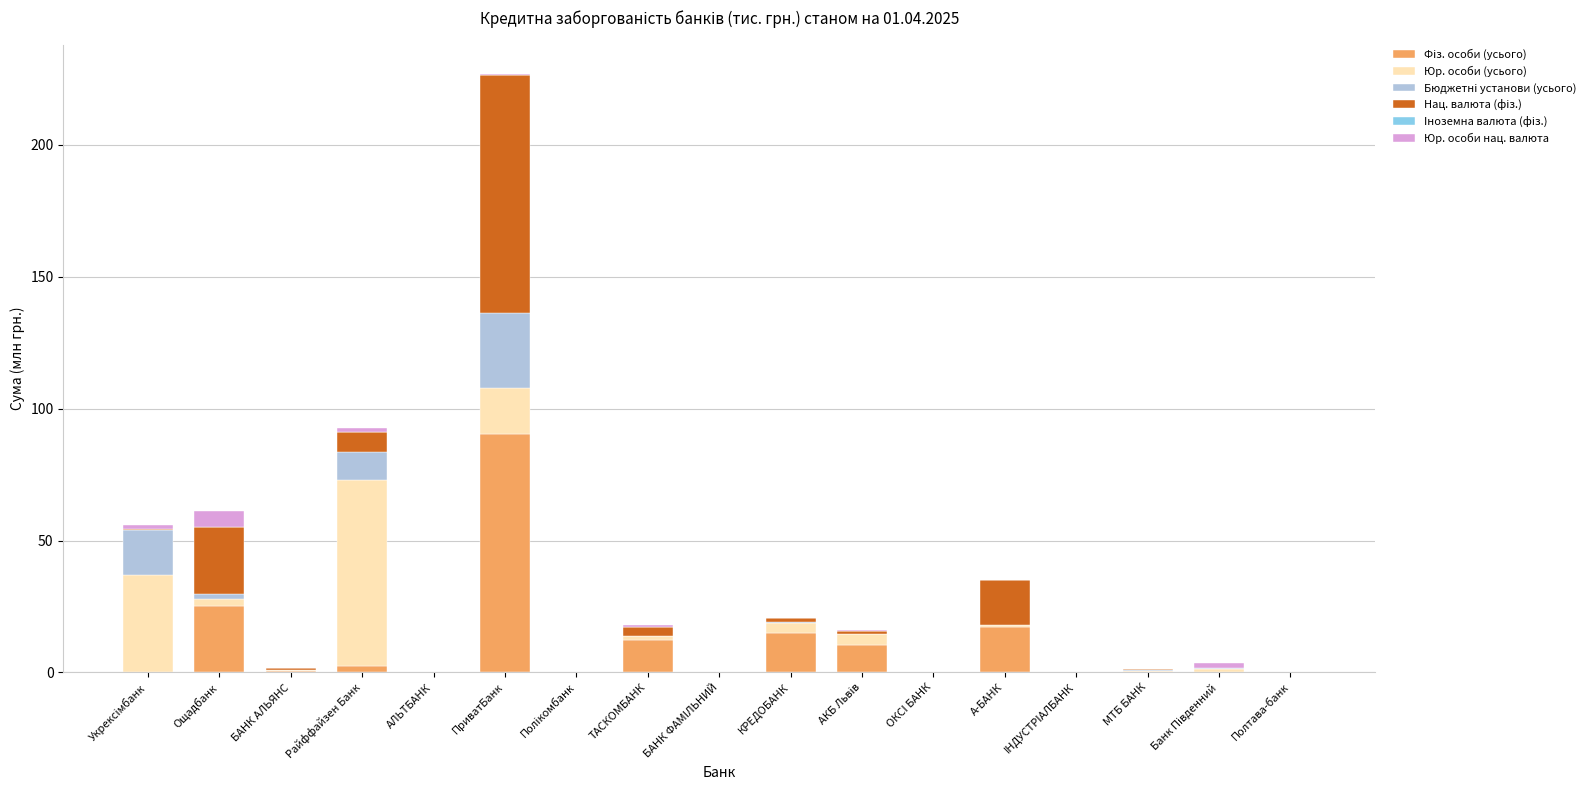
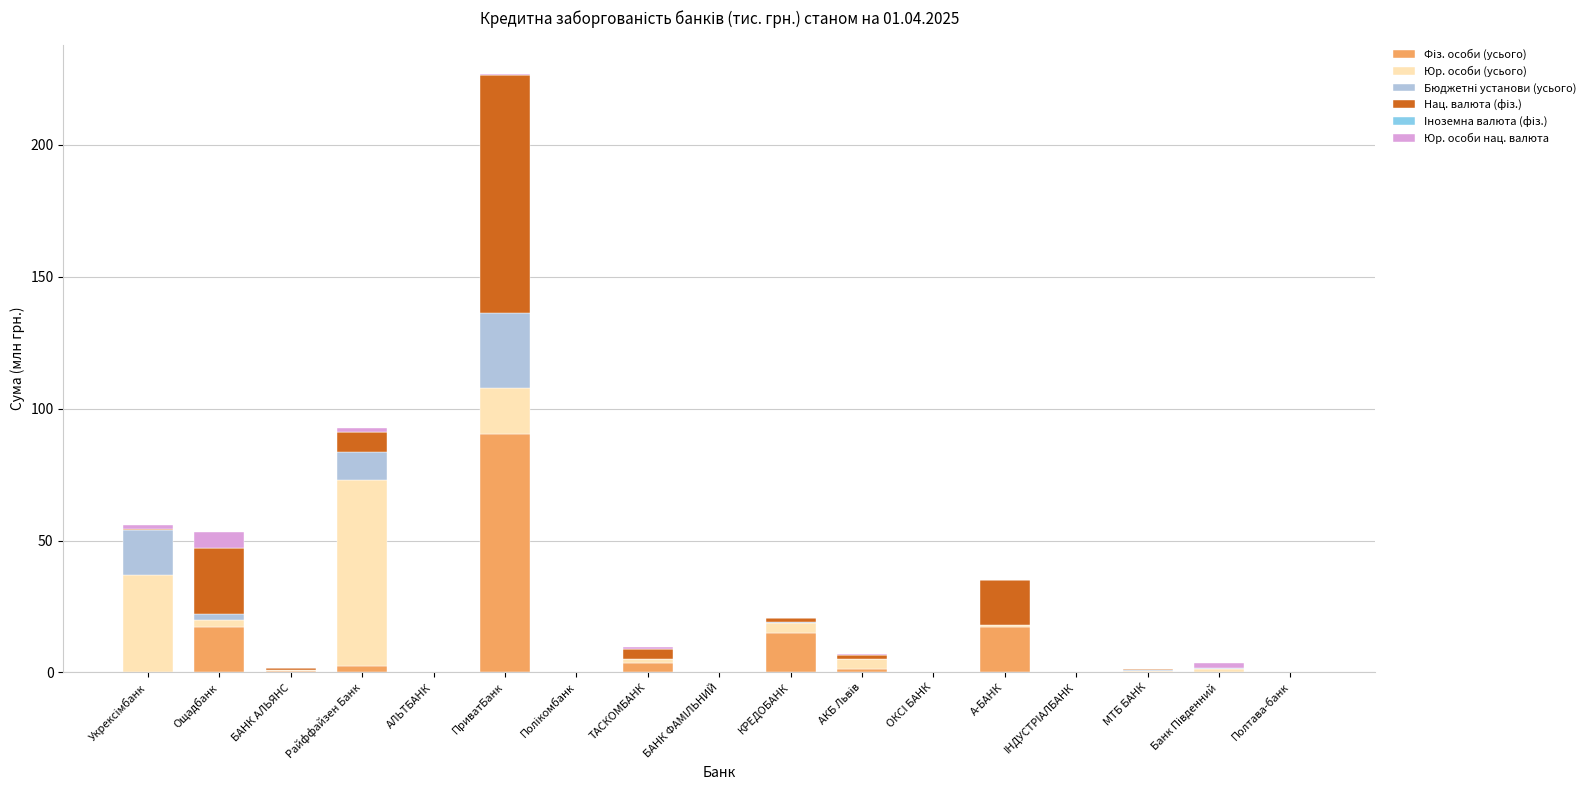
Фіз. особи (усього), Ощадбанк: 25 -> 17
Фіз. особи (усього), ТАСКОМБАНК: 12 -> 4
Фіз. особи (усього), АКБ Львів: 11 -> 1
